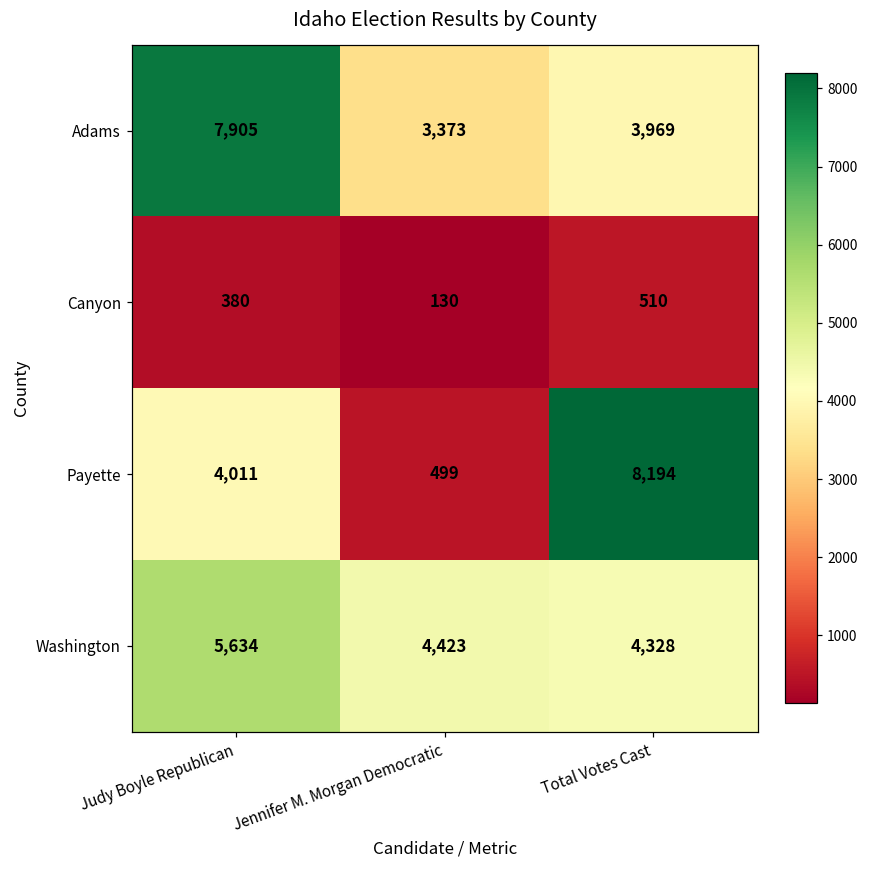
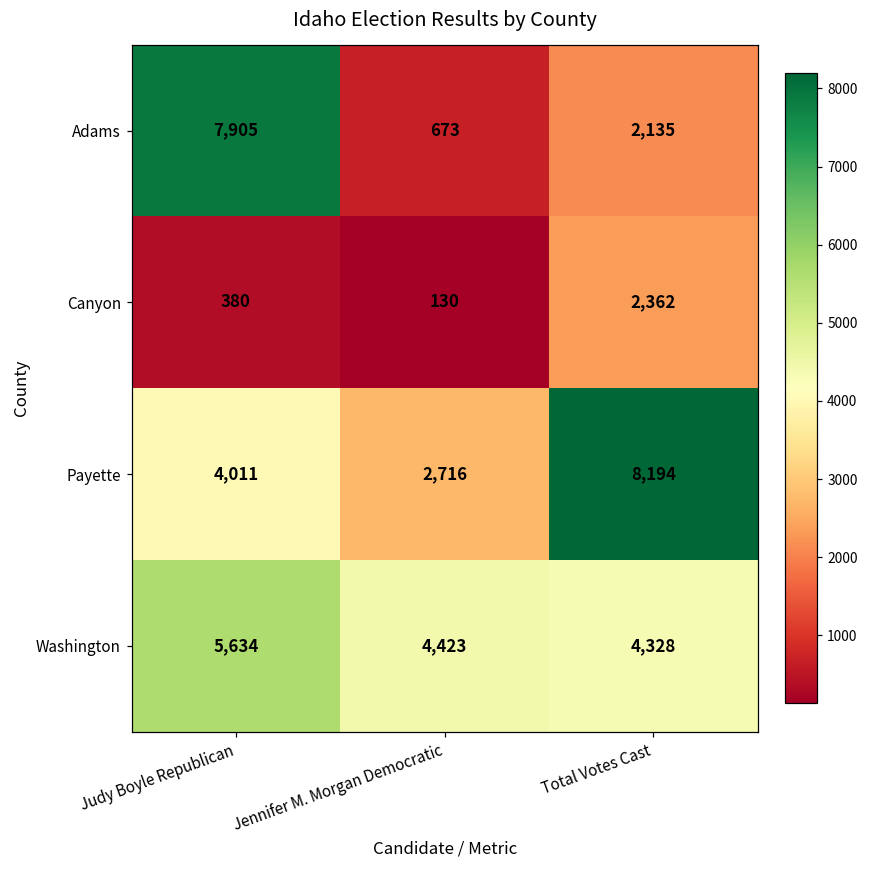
Adams, Jennifer M. Morgan Democratic: 3,373 -> 673
Adams, Total Votes Cast: 3,969 -> 2,135
Canyon, Total Votes Cast: 510 -> 2,362
Payette, Jennifer M. Morgan Democratic: 499 -> 2,716
